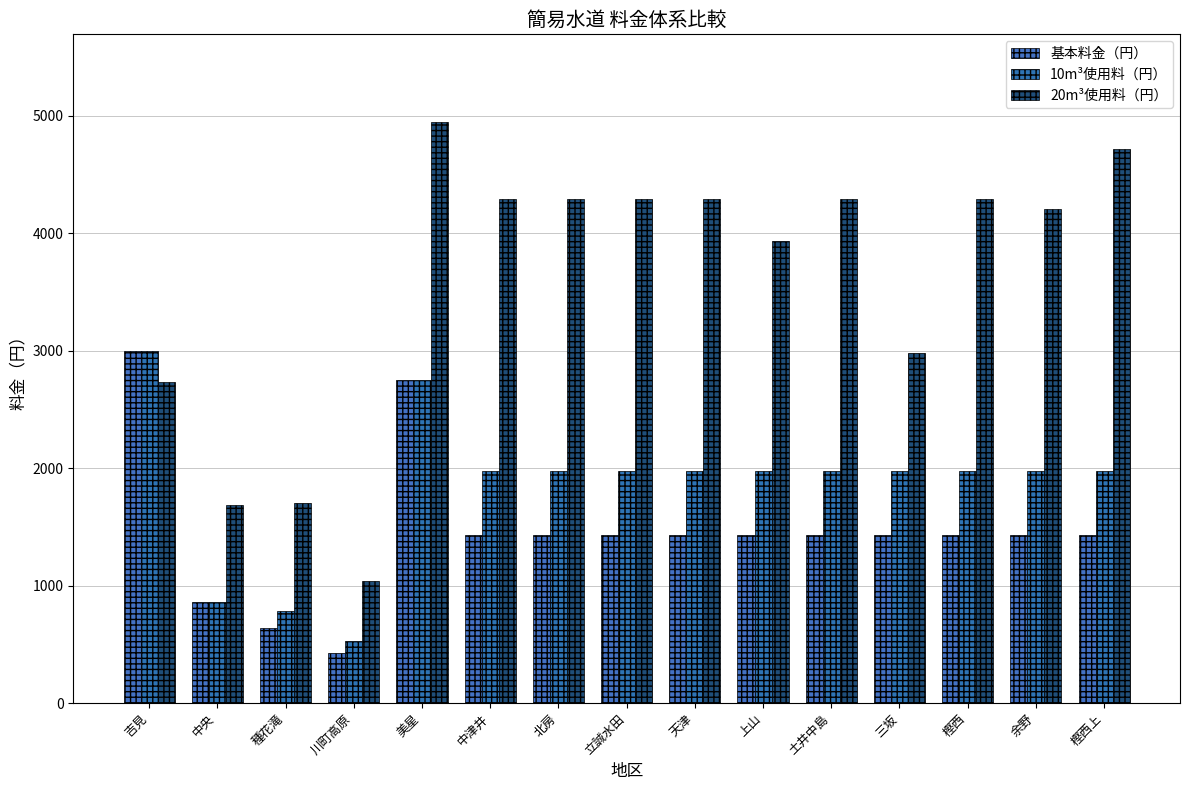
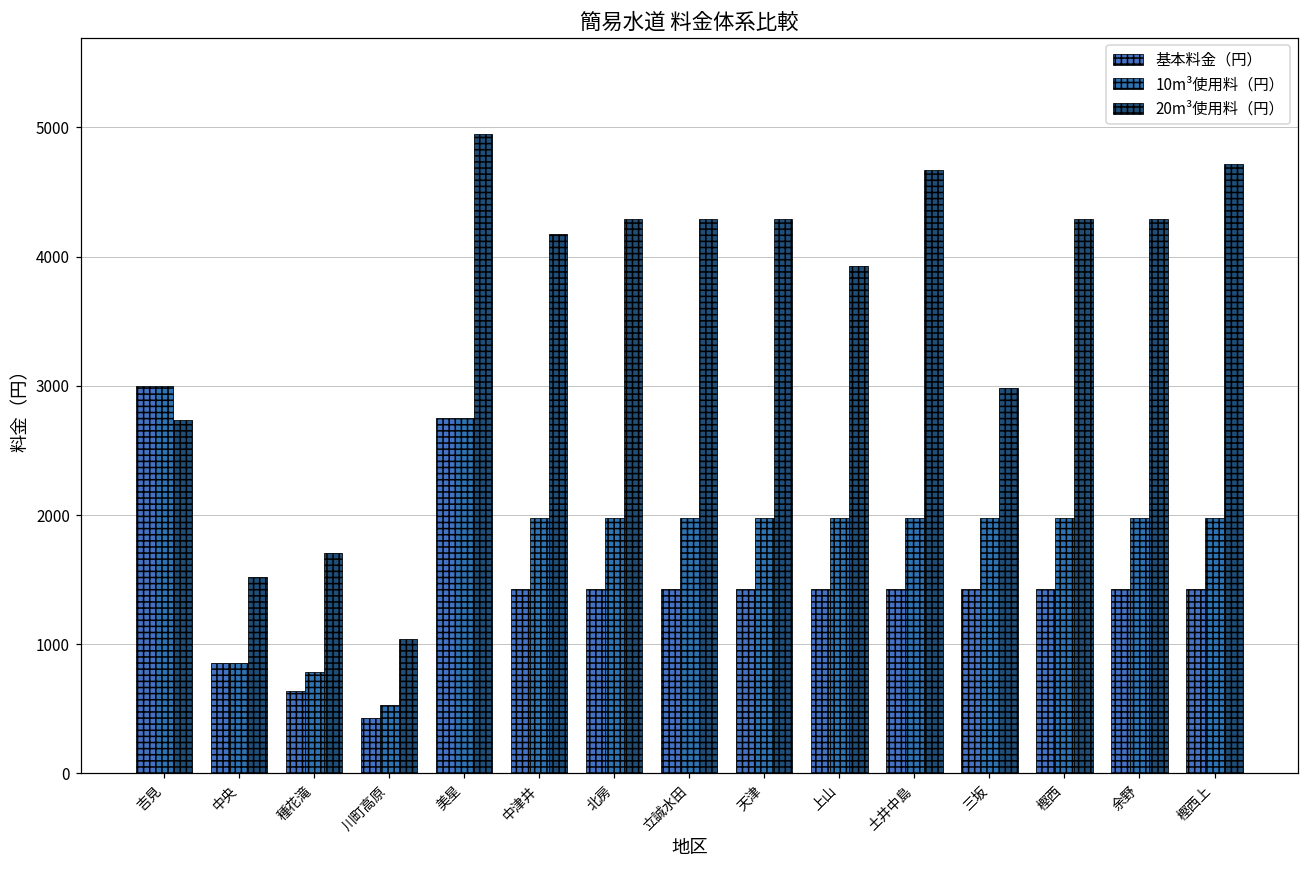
20m³使用料（円）, 中央: 1690 -> 1520
20m³使用料（円）, 中津井: 4290 -> 4180
20m³使用料（円）, 土井中島: 4290 -> 4670
20m³使用料（円）, 余野: 4210 -> 4290
